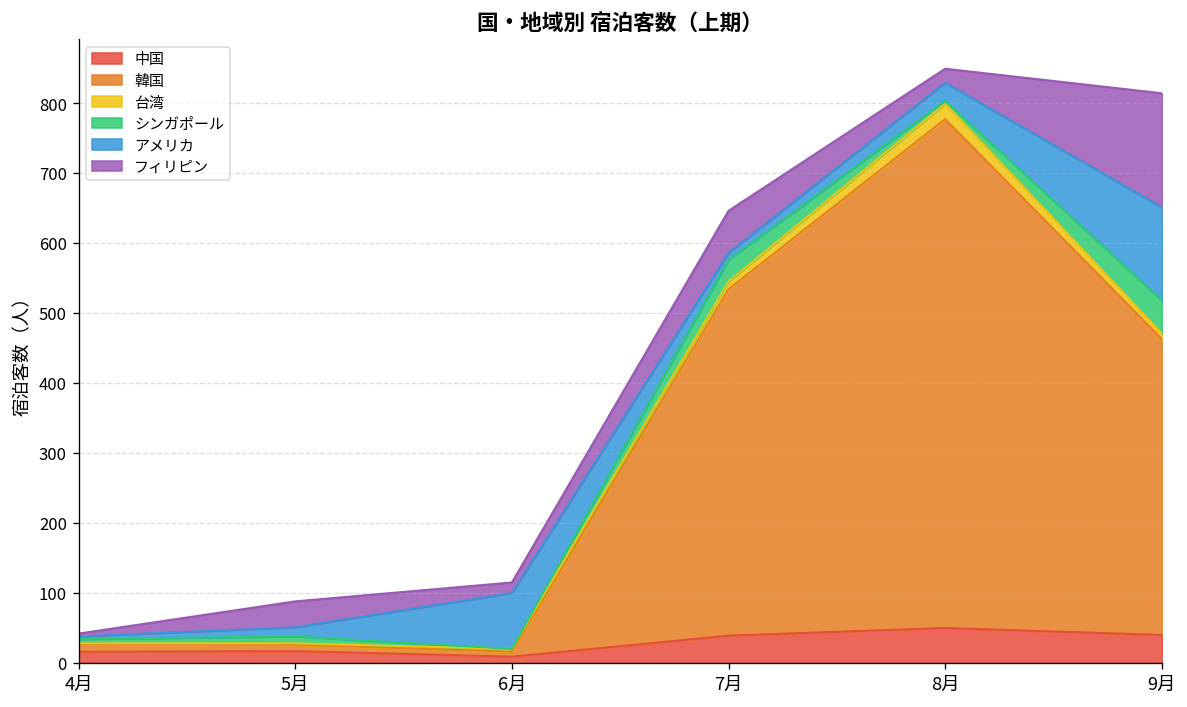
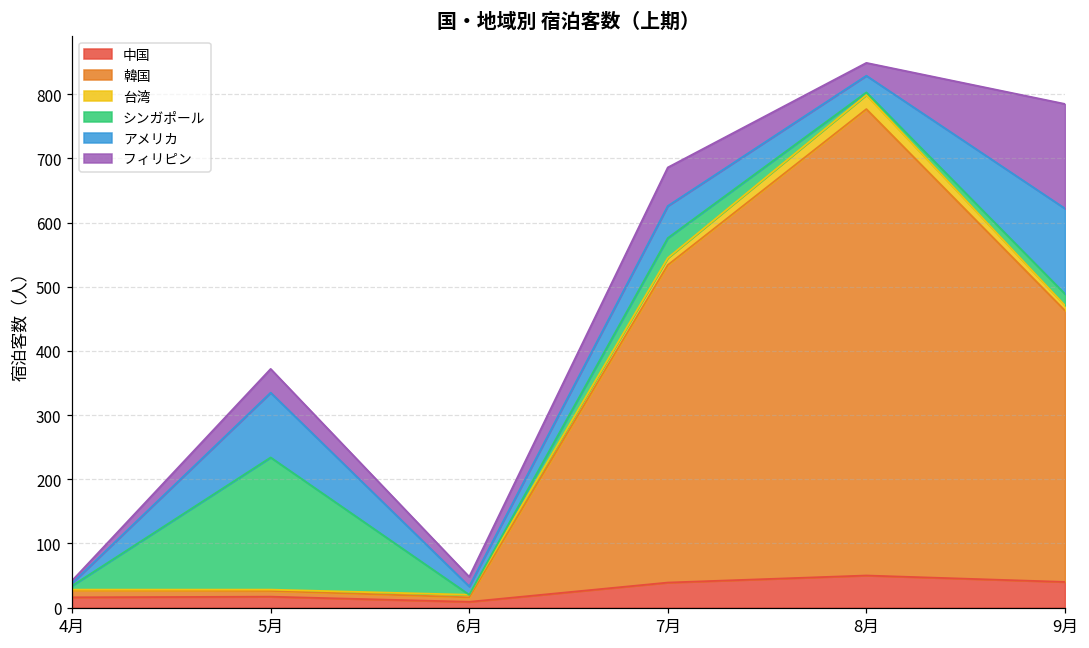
シンガポール, 5月: 10 -> 210
アメリカ, 5月: 10 -> 100
アメリカ, 6月: 80 -> 10
アメリカ, 7月: 10 -> 50
シンガポール, 9月: 50 -> 20
